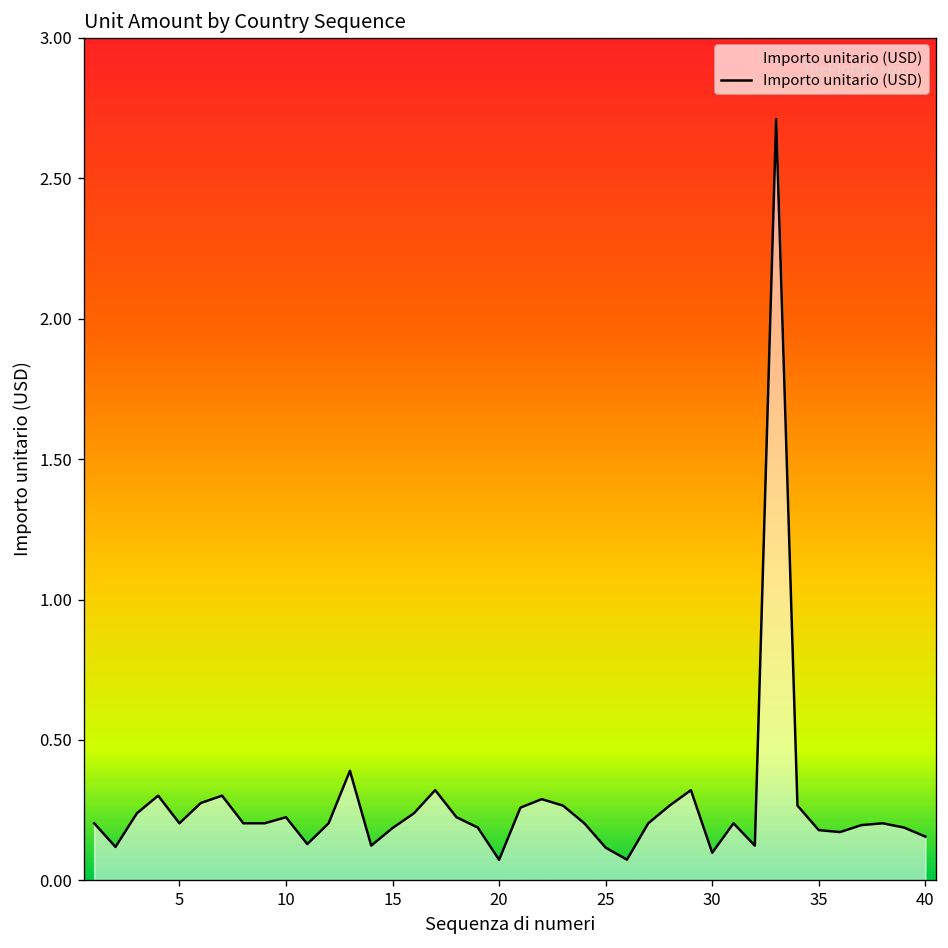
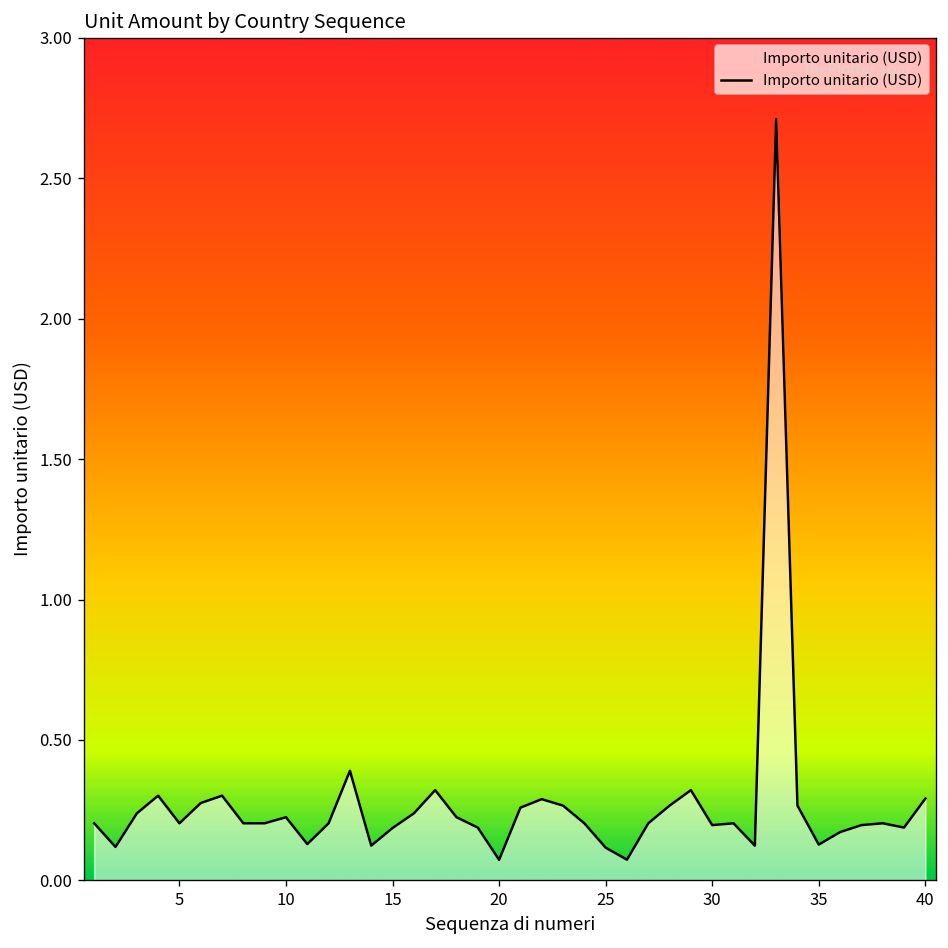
30: 0.10 -> 0.20
35: 0.18 -> 0.13
40: 0.16 -> 0.29
